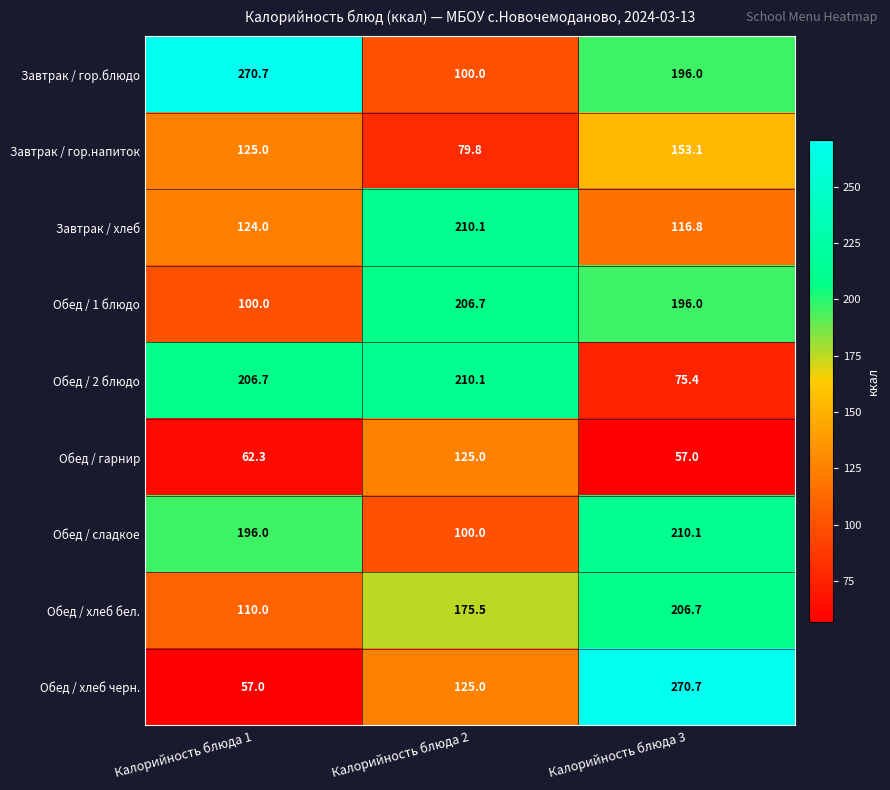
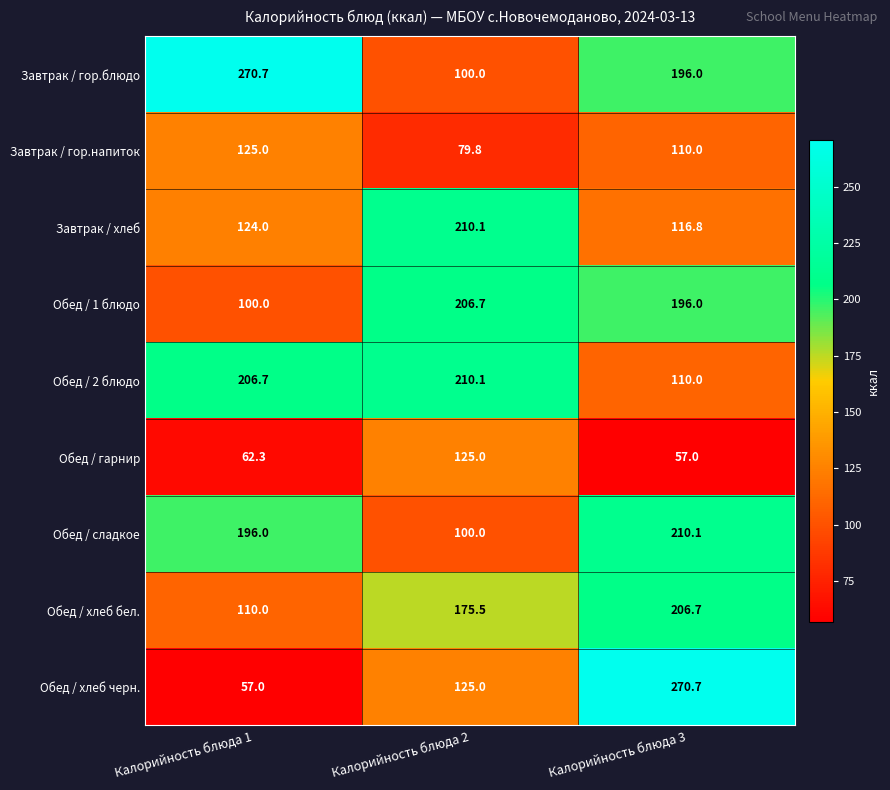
Завтрак / гор.напиток, Калорийность блюда 3: 153.1 -> 110.0
Обед / 2 блюдо, Калорийность блюда 3: 75.4 -> 110.0
